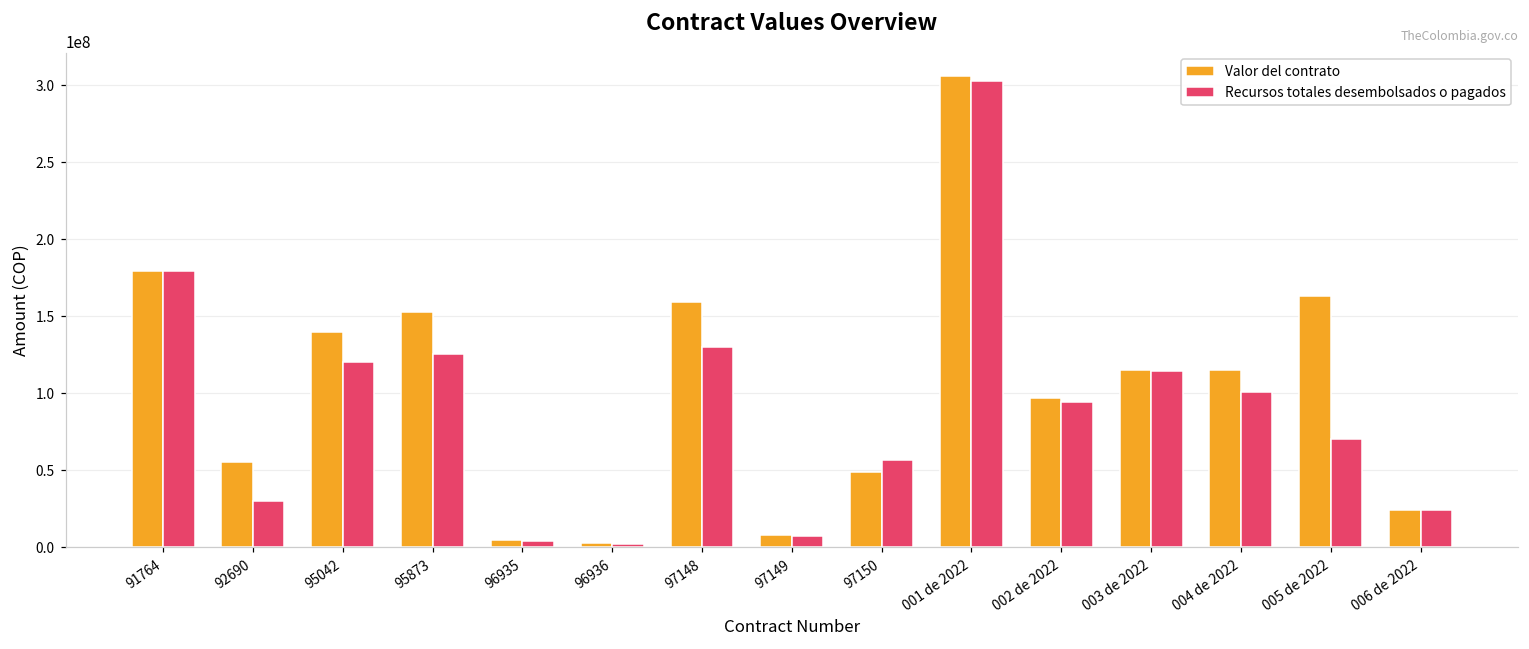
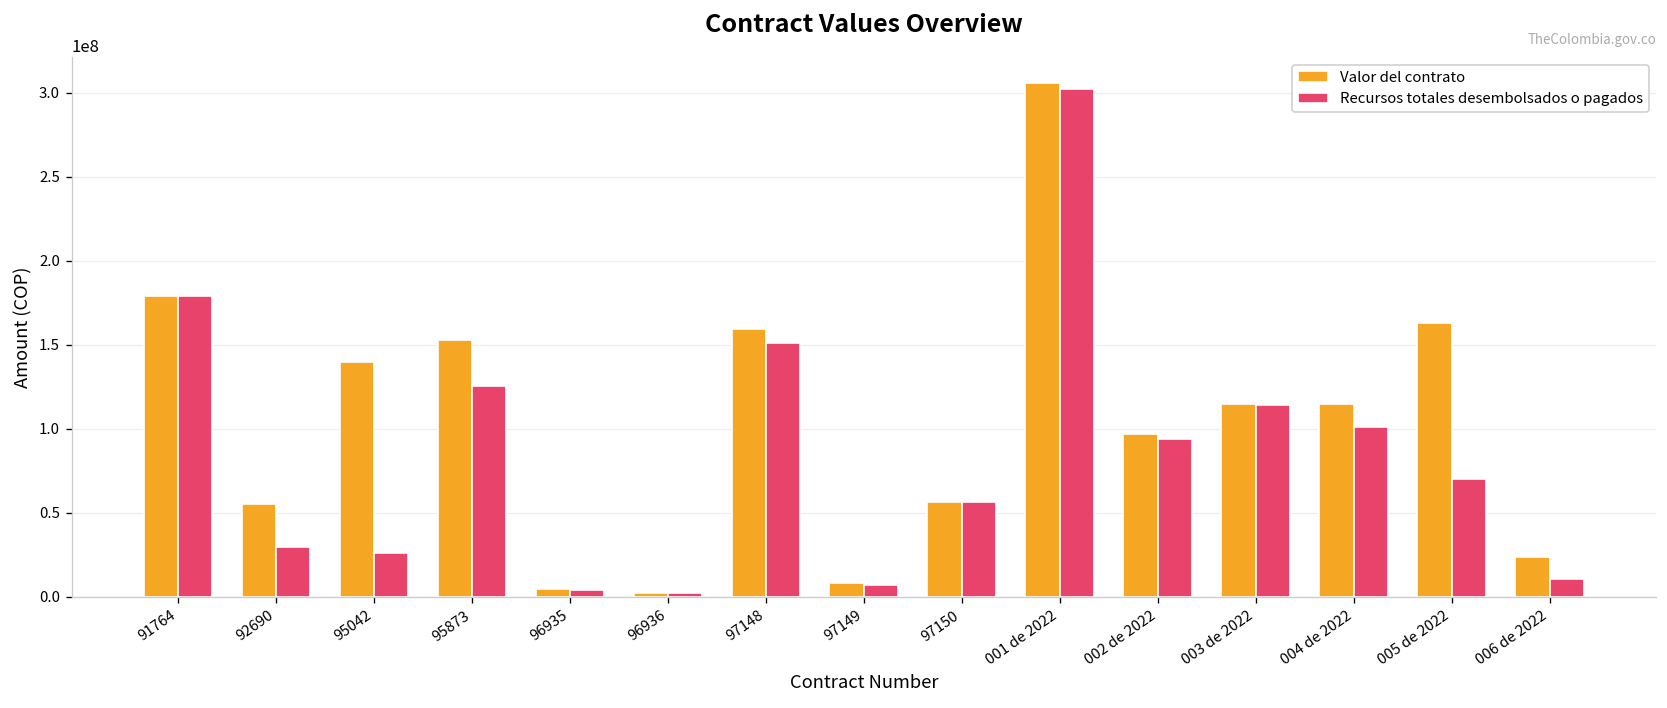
Recursos totales desembolsados o pagados, 95042: 120000000 -> 26000000
Recursos totales desembolsados o pagados, 97148: 130000000 -> 151000000
Valor del contrato, 97150: 49000000 -> 57000000
Recursos totales desembolsados o pagados, 006 de 2022: 24000000 -> 10000000
